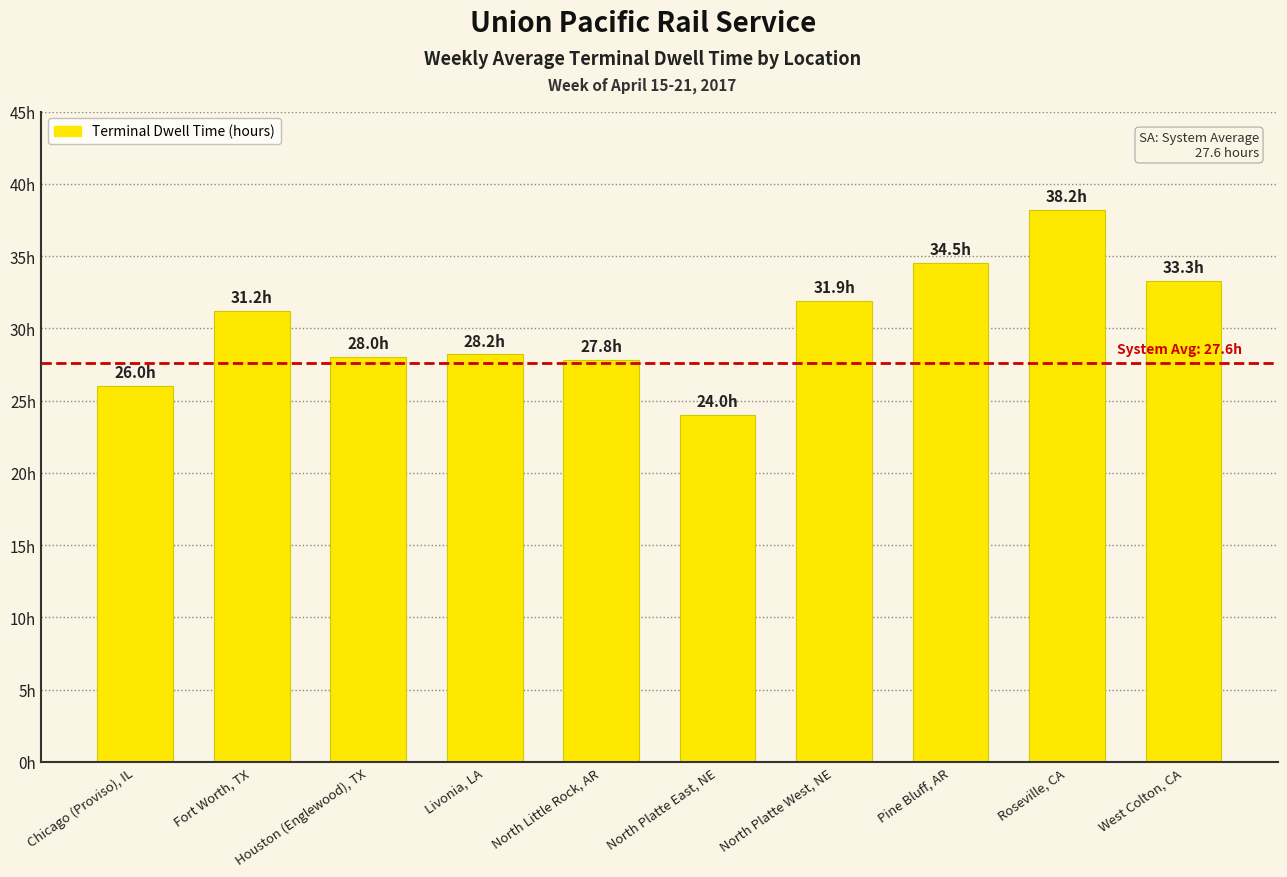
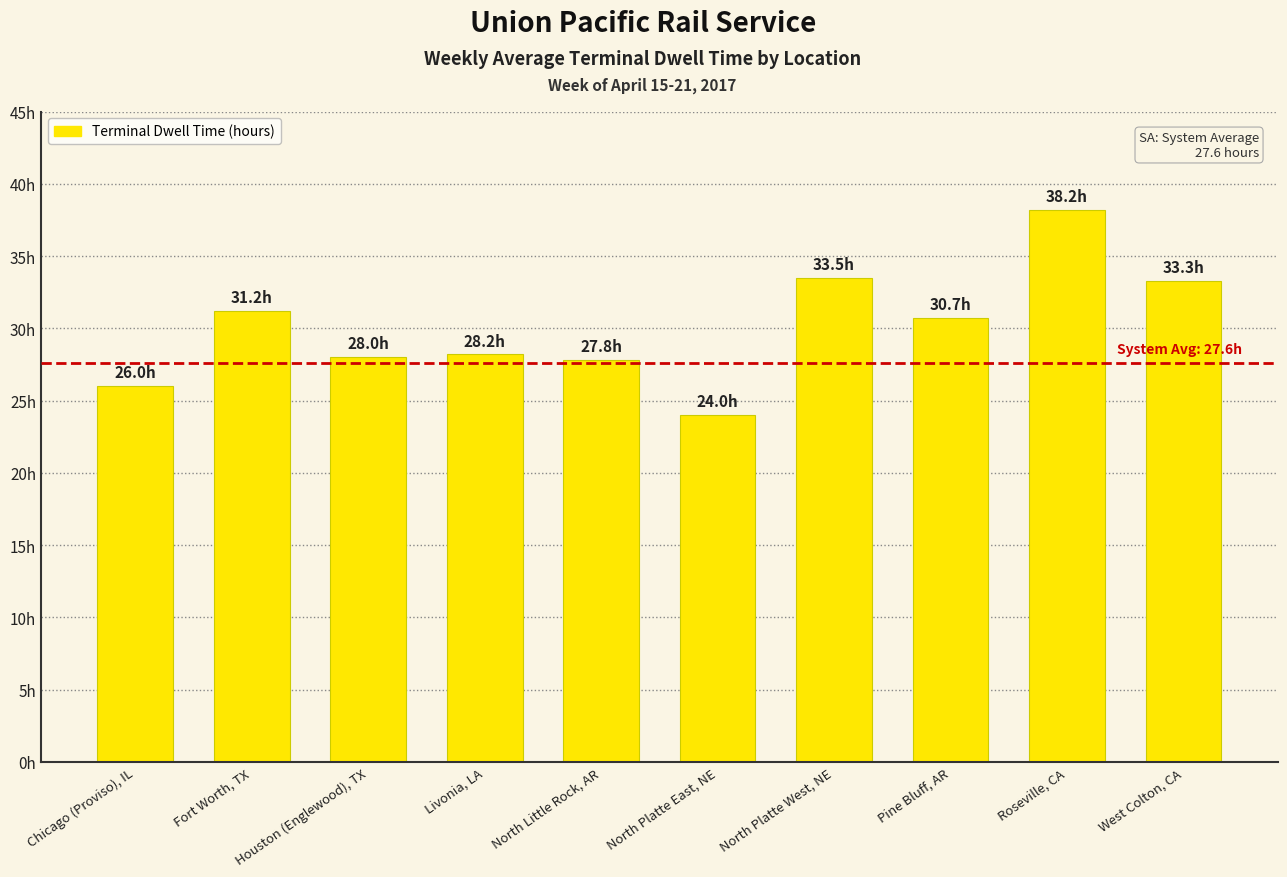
North Platte West, NE: 31.9h -> 33.5h
Pine Bluff, AR: 34.5h -> 30.7h
